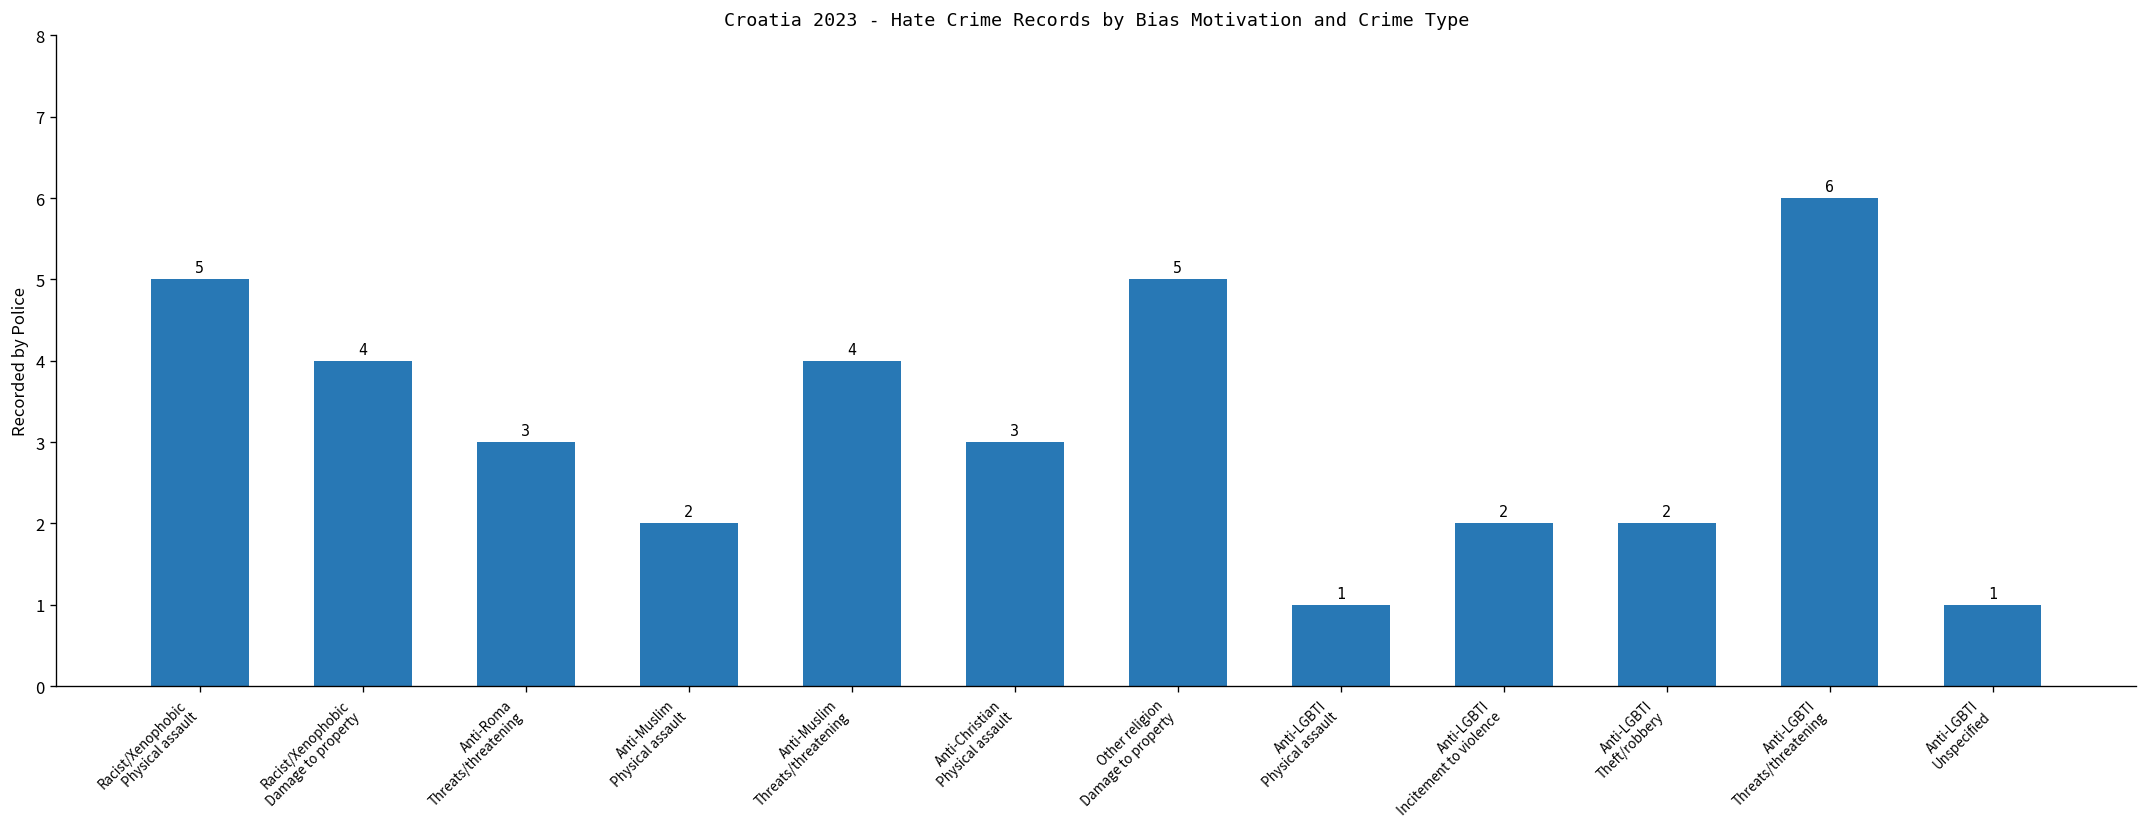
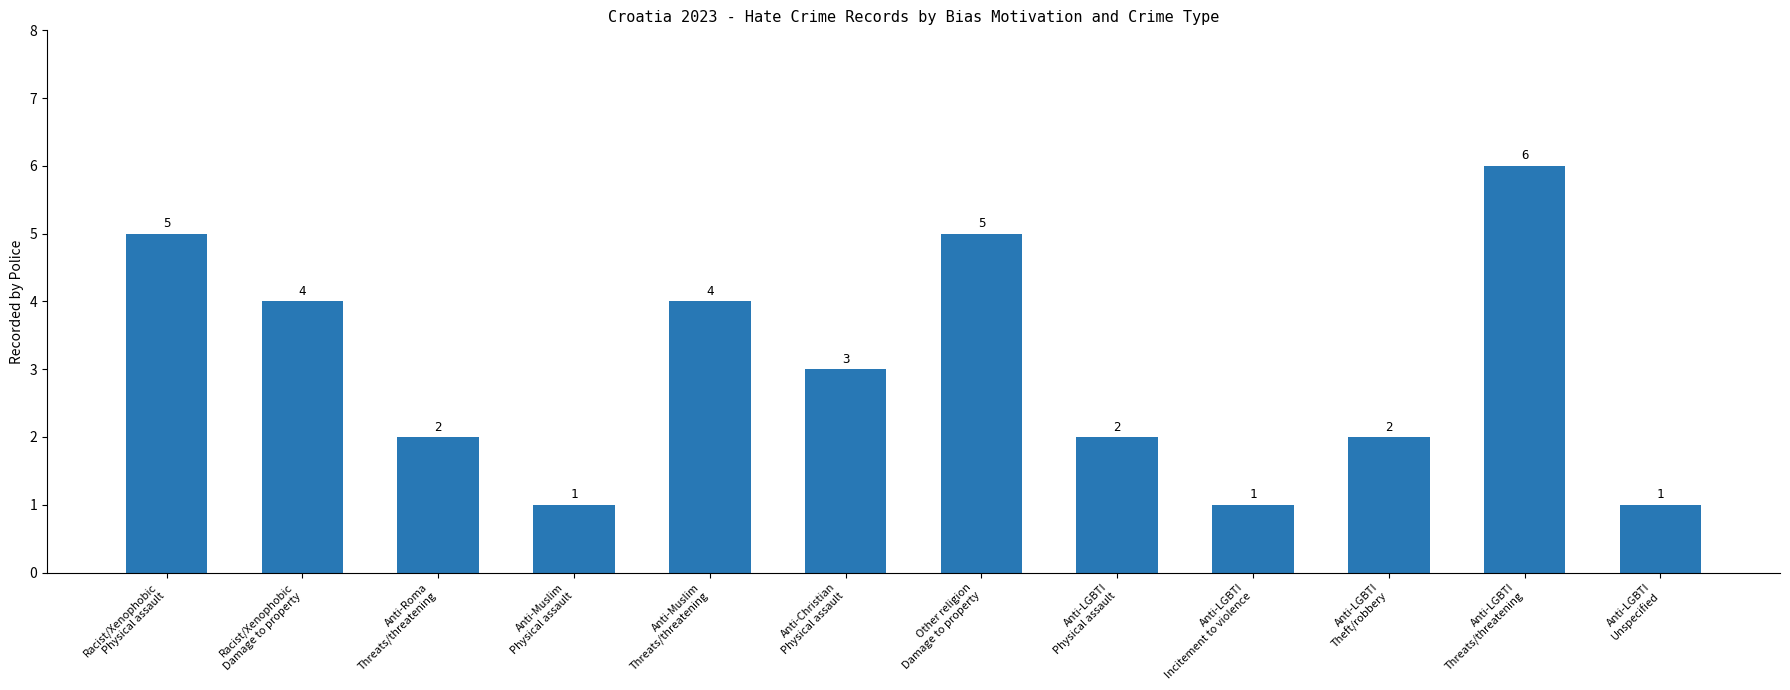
Anti-Roma Threats/threatening: 3 -> 2
Anti-Muslim Physical assault: 2 -> 1
Anti-LGBTI Physical assault: 1 -> 2
Anti-LGBTI Incitement to violence: 2 -> 1
